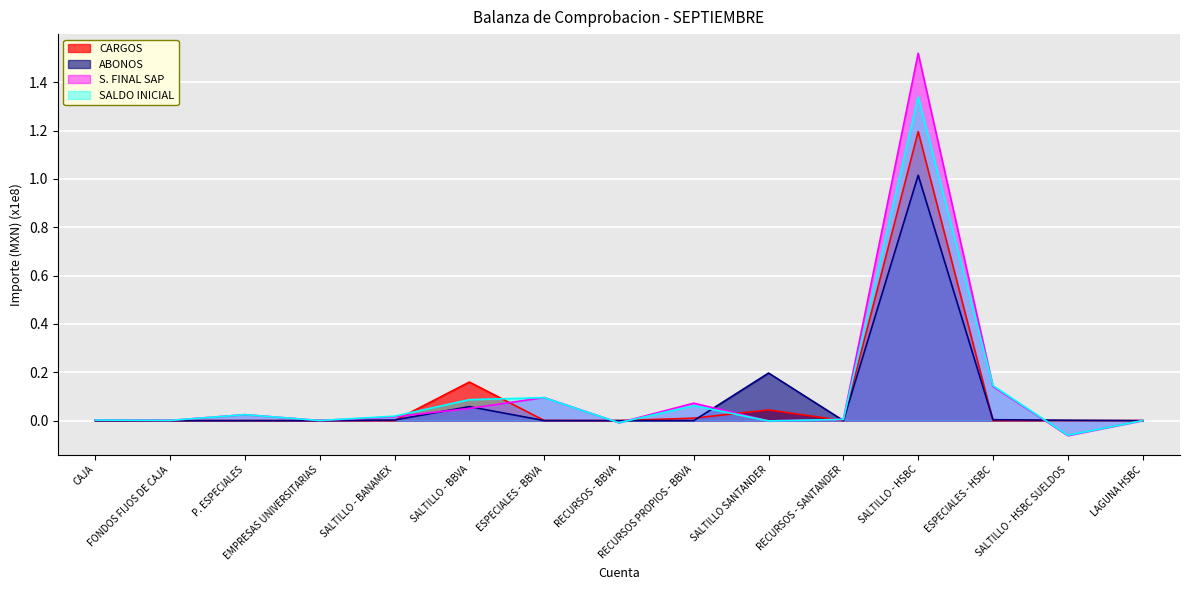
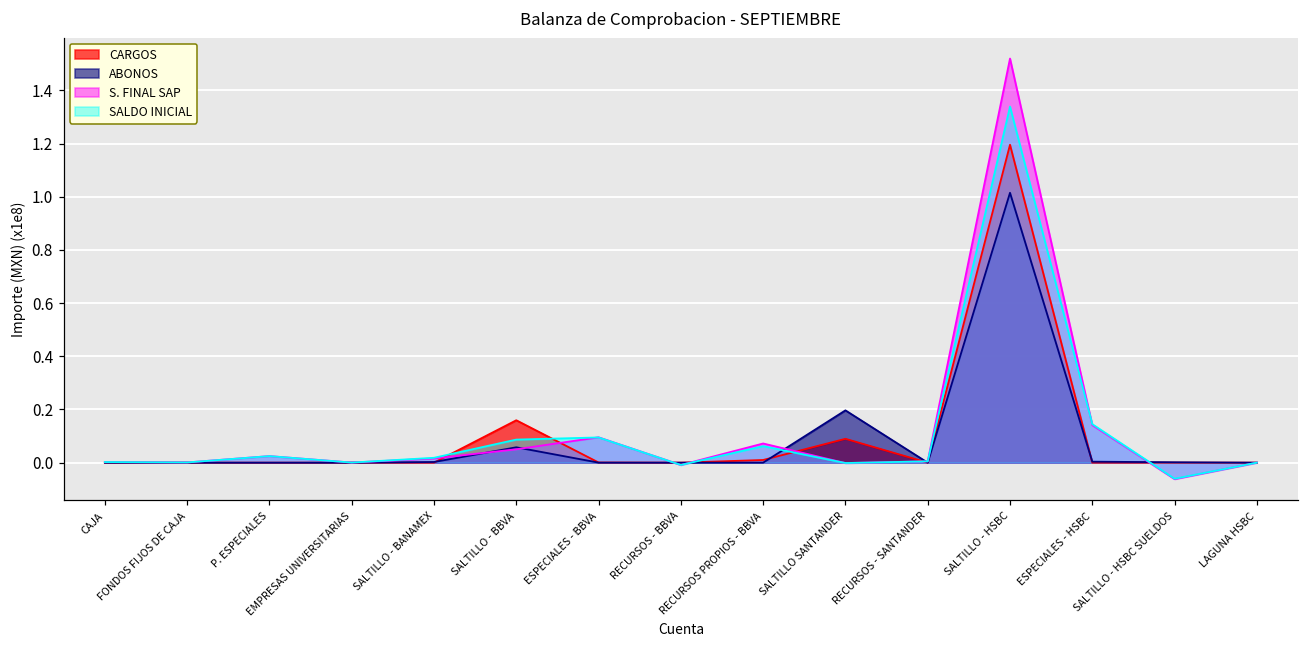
CARGOS, SALTILLO SANTANDER: 0.04 -> 0.09
